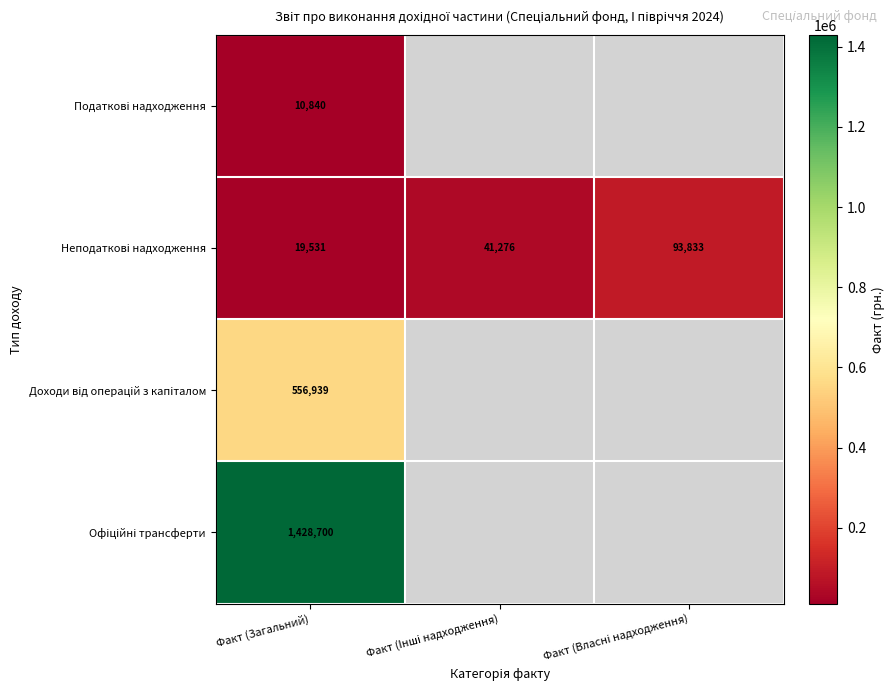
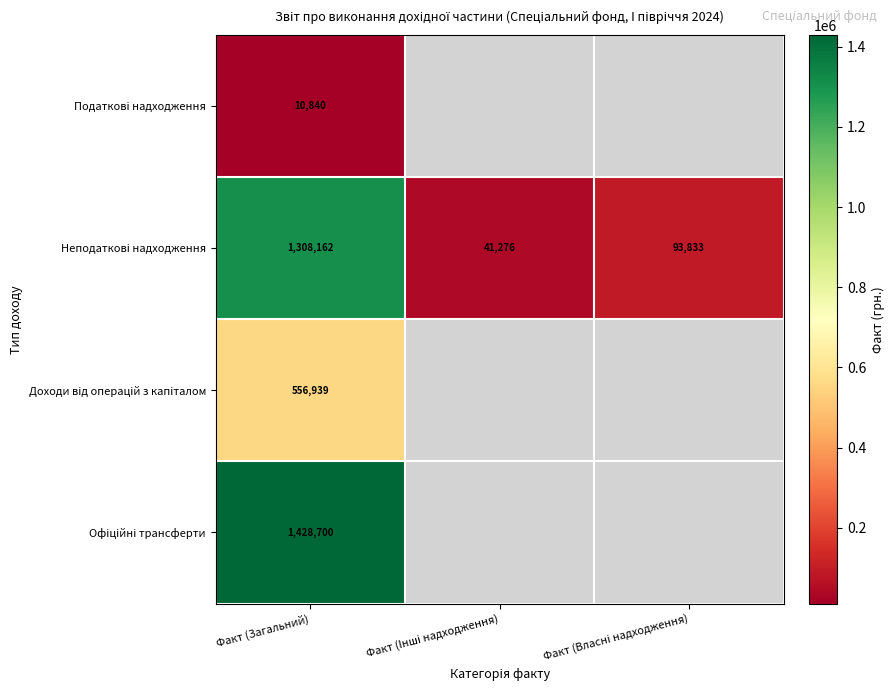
Неподаткові надходження, Факт (Загальний): 19,531 -> 1,308,162
